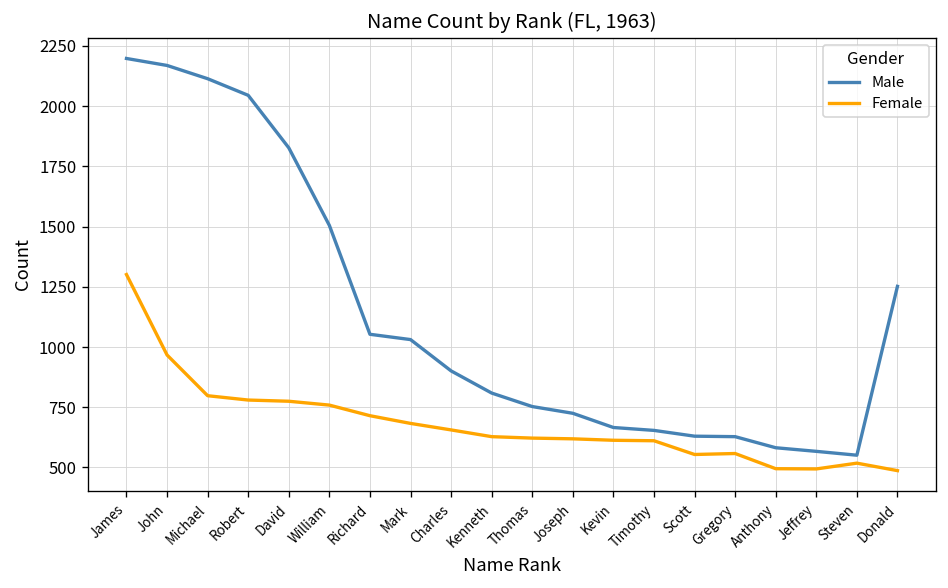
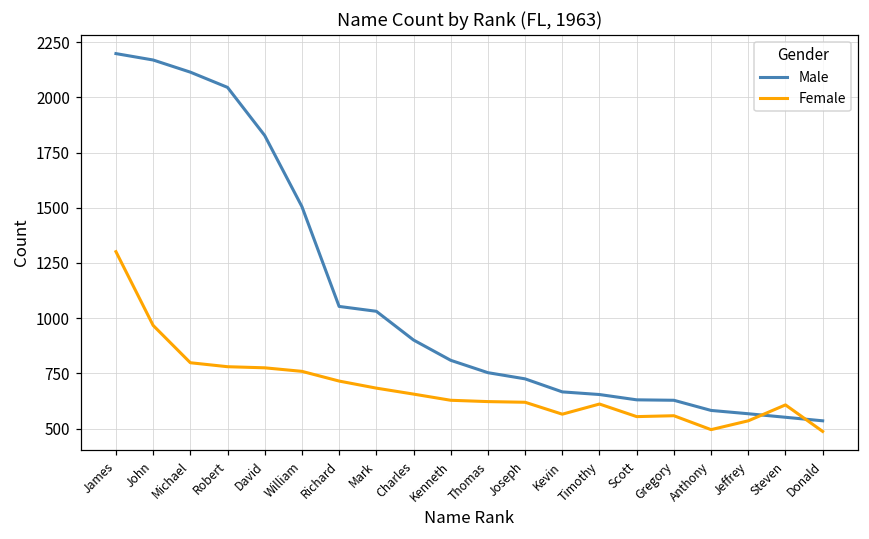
Female, Kevin: 610 -> 570
Female, Jeffrey: 490 -> 540
Female, Steven: 520 -> 610
Male, Donald: 1250 -> 540
